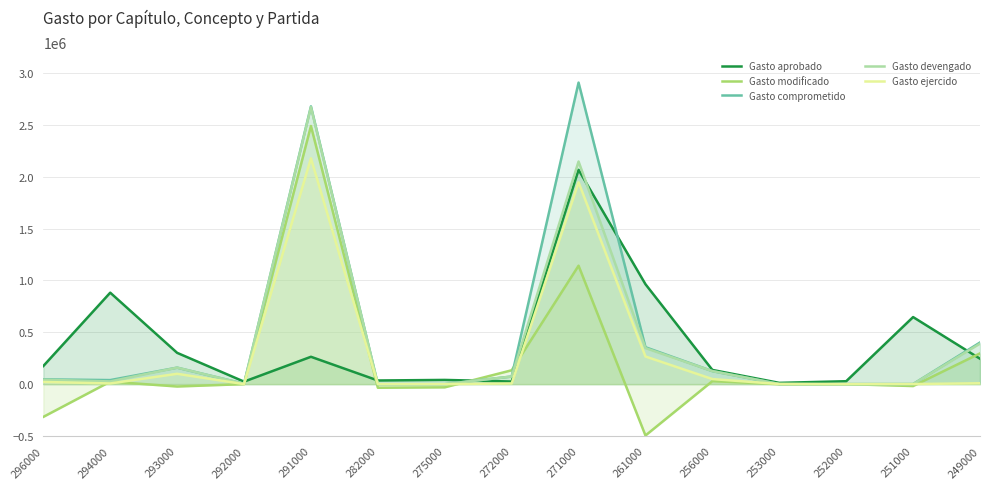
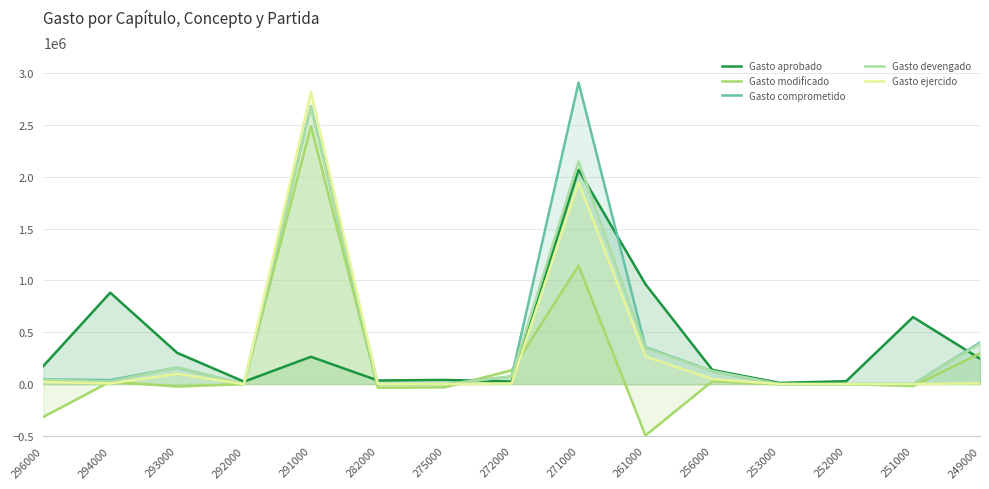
Gasto ejercido, 291000: 2180000 -> 2820000
